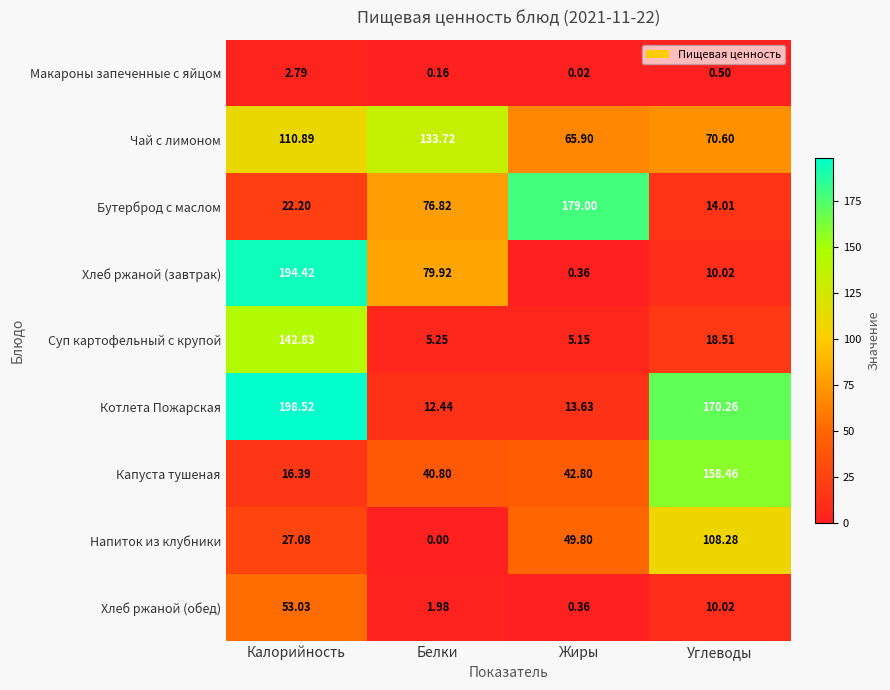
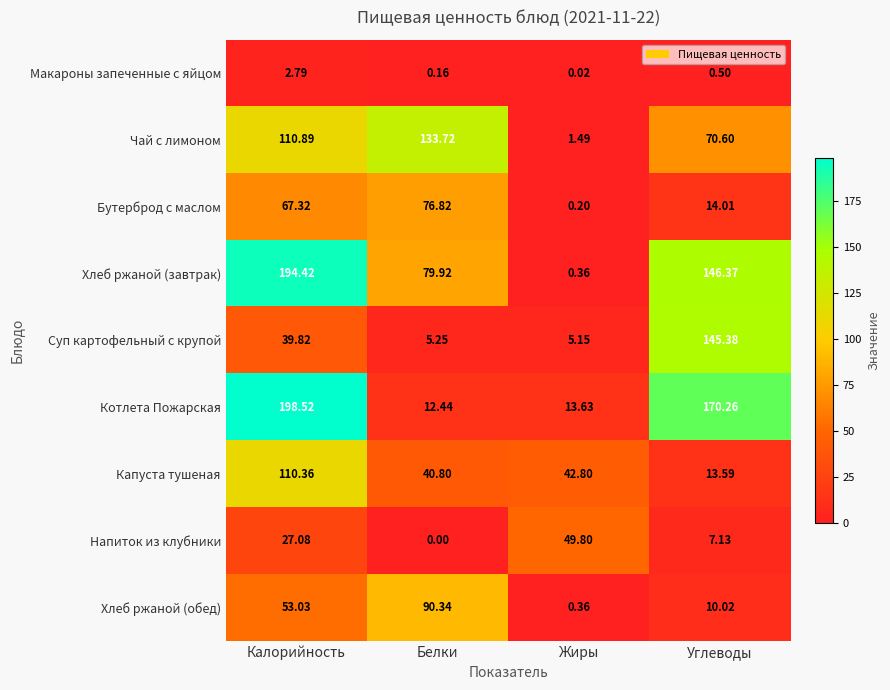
Чай с лимоном, Жиры: 65.90 -> 1.49
Бутерброд с маслом, Калорийность: 22.20 -> 67.32
Бутерброд с маслом, Жиры: 179.00 -> 0.20
Хлеб ржаной (завтрак), Углеводы: 10.02 -> 146.37
Суп картофельный с крупой, Калорийность: 142.83 -> 39.82
Суп картофельный с крупой, Углеводы: 18.51 -> 145.38
Капуста тушеная, Калорийность: 16.39 -> 110.36
Капуста тушеная, Углеводы: 158.46 -> 13.59
Напиток из клубники, Углеводы: 108.28 -> 7.13
Хлеб ржаной (обед), Белки: 1.98 -> 90.34
